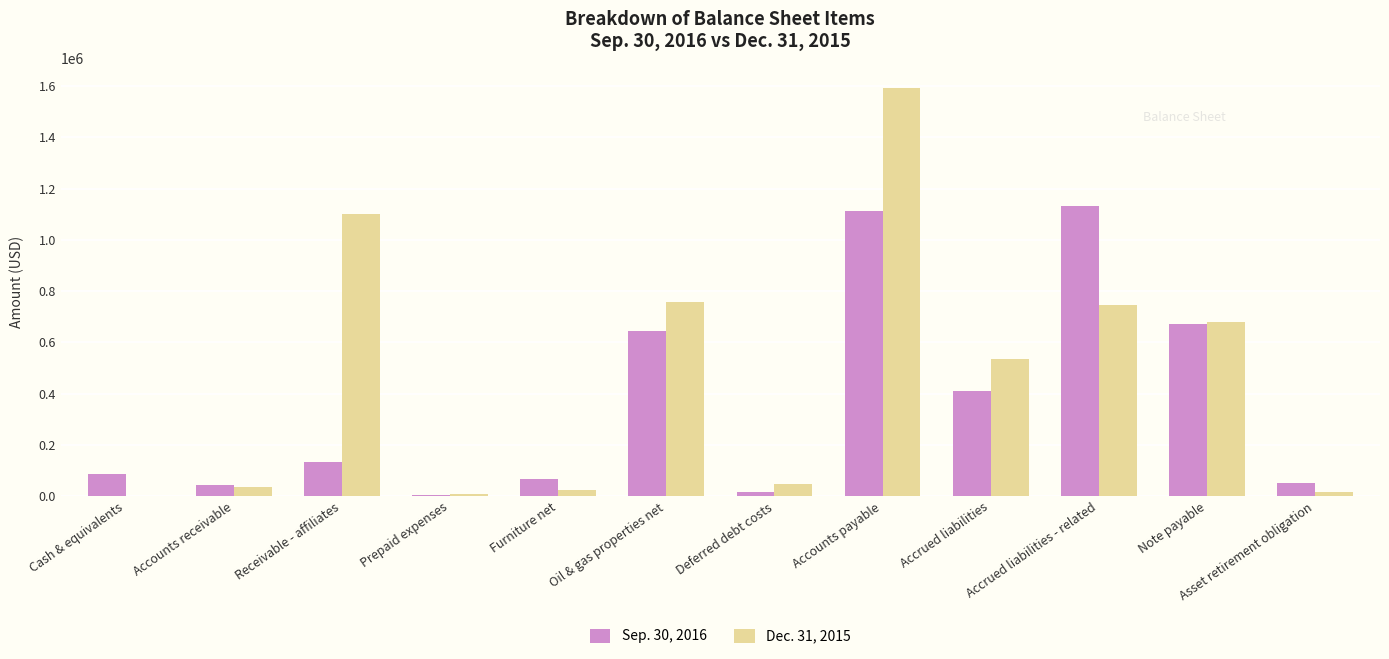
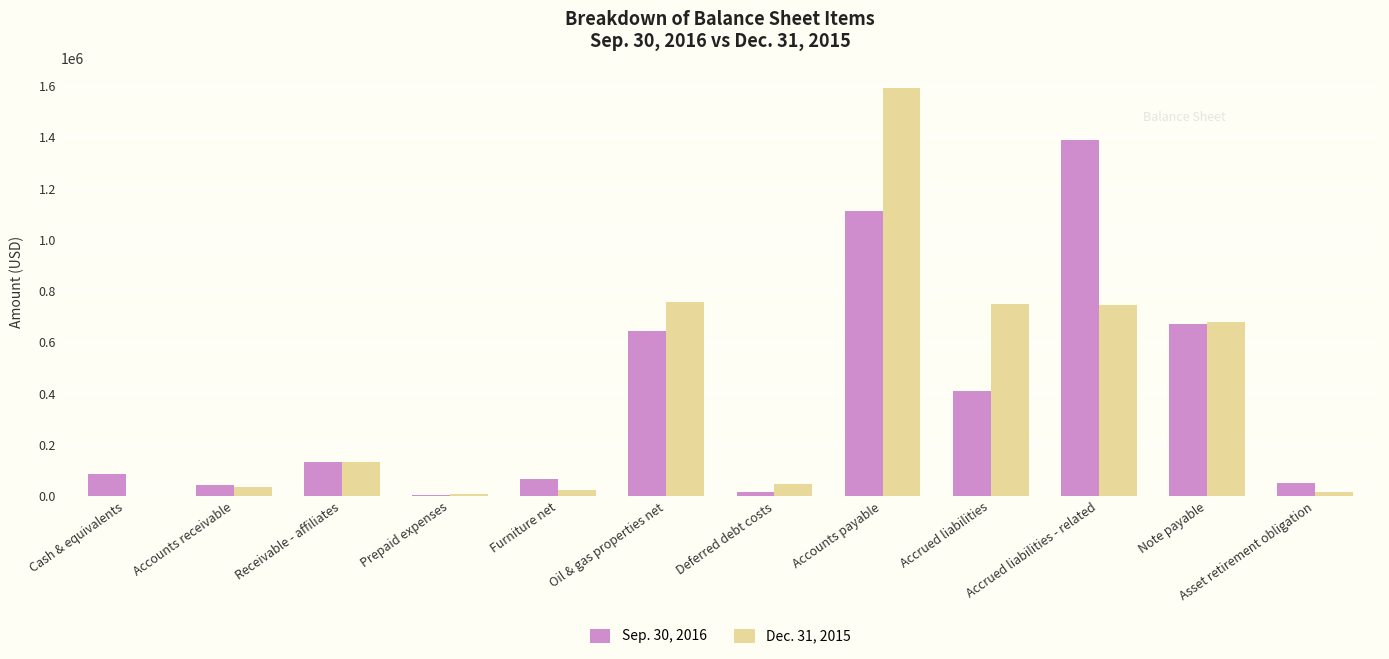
Dec. 31, 2015, Receivable - affiliates: 1100000 -> 130000
Dec. 31, 2015, Accrued liabilities: 530000 -> 750000
Sep. 30, 2016, Accrued liabilities - related: 1130000 -> 1390000
